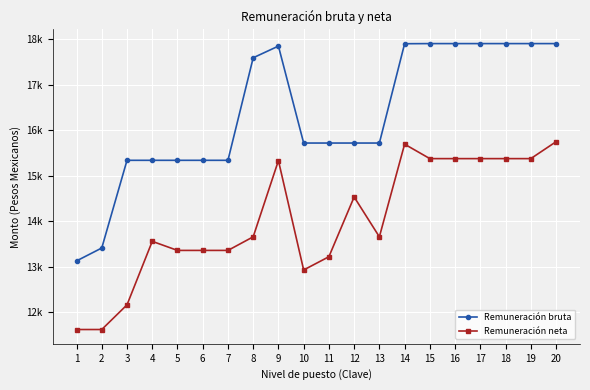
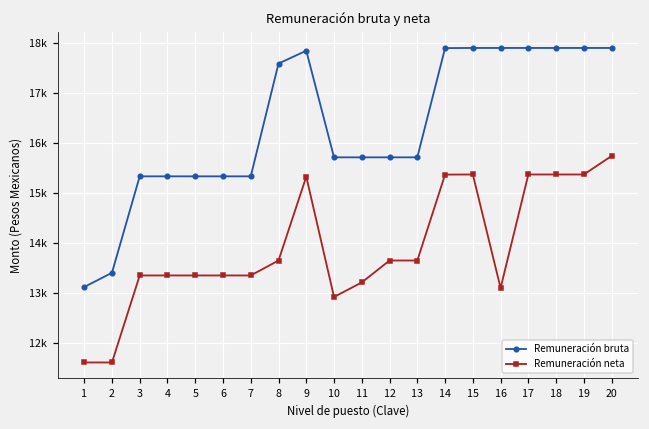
Remuneración neta, 3: 12200 -> 13400
Remuneración neta, 4: 13600 -> 13400
Remuneración neta, 12: 14500 -> 13700
Remuneración neta, 14: 15700 -> 15400
Remuneración neta, 16: 15400 -> 13100
